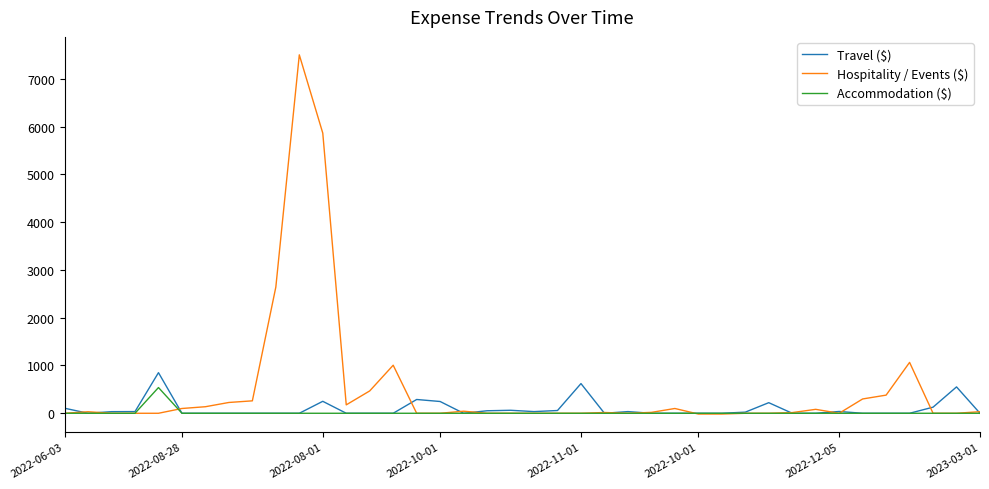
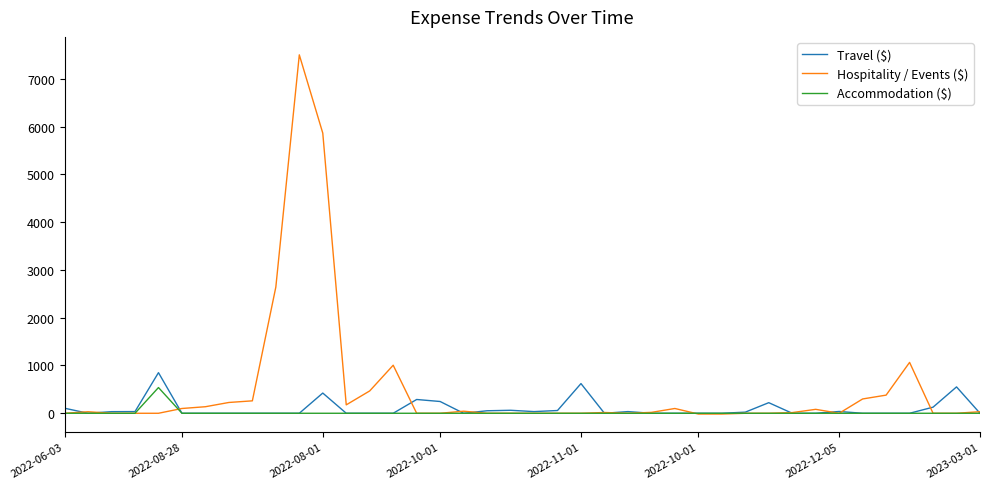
Travel ($), 2022-08-01: 300 -> 400
